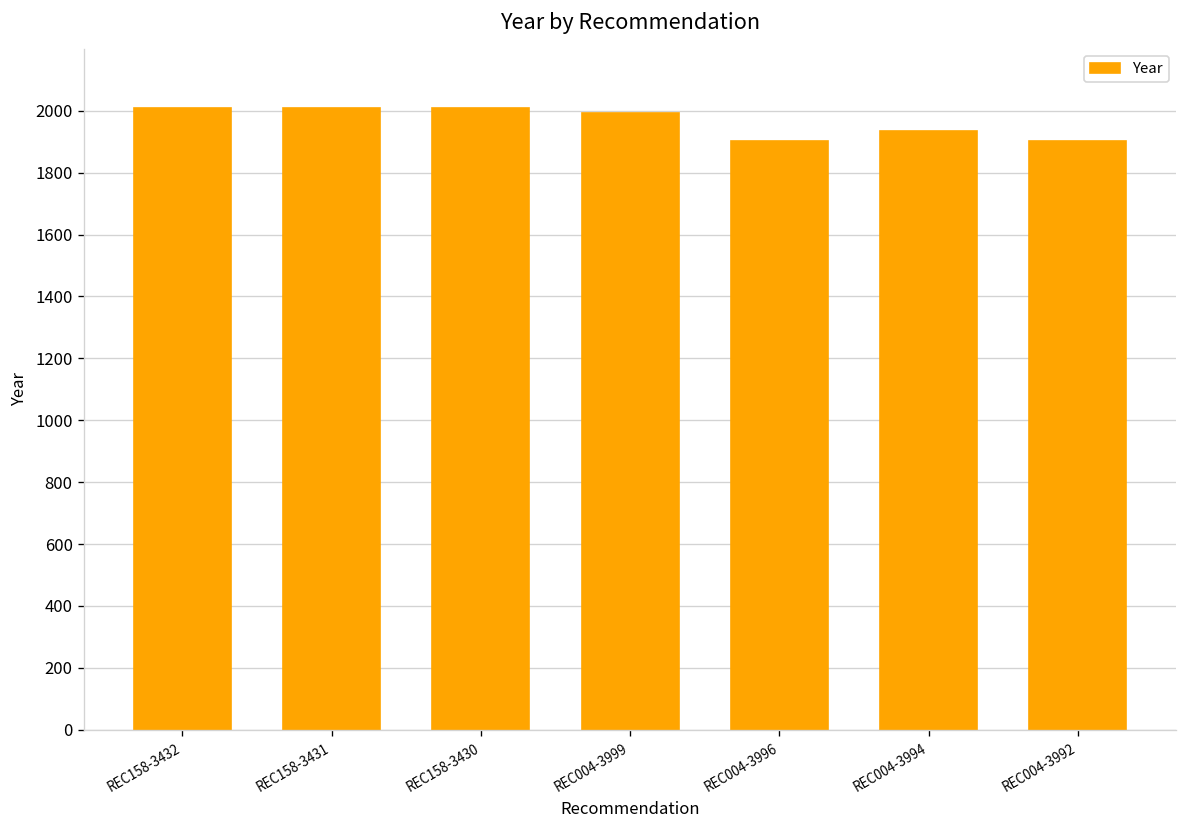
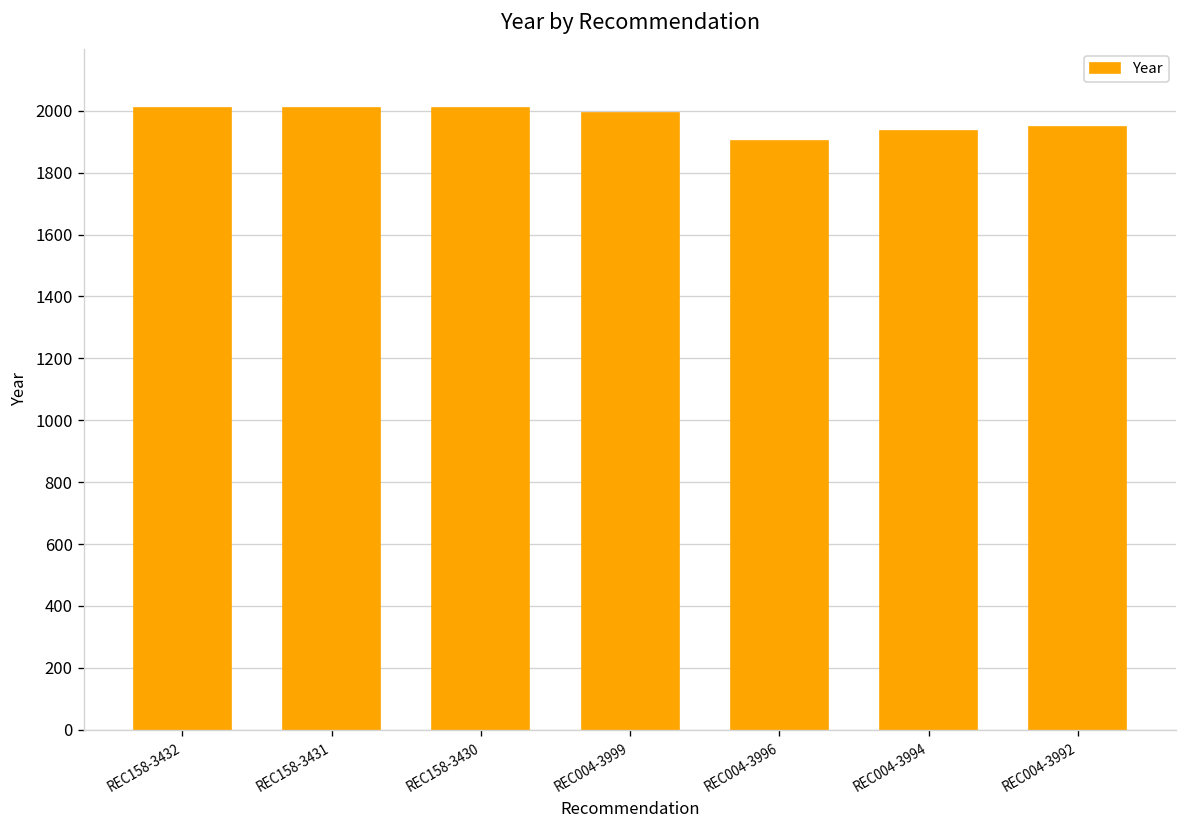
REC004-3992: 1900 -> 1950
